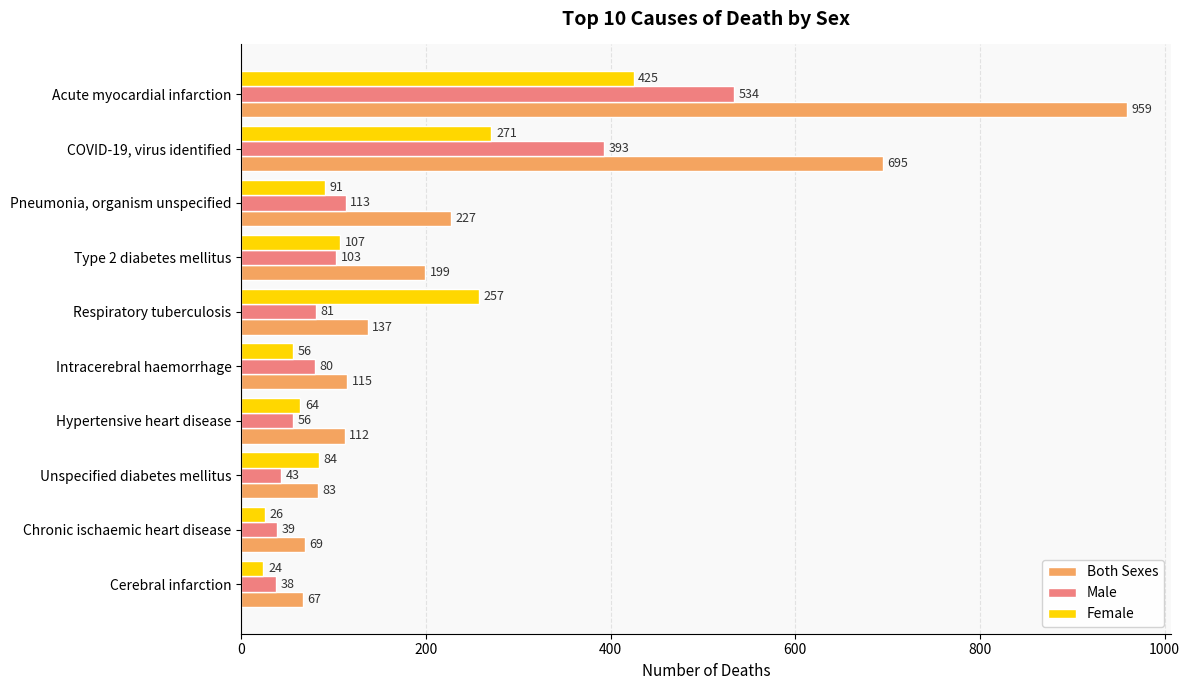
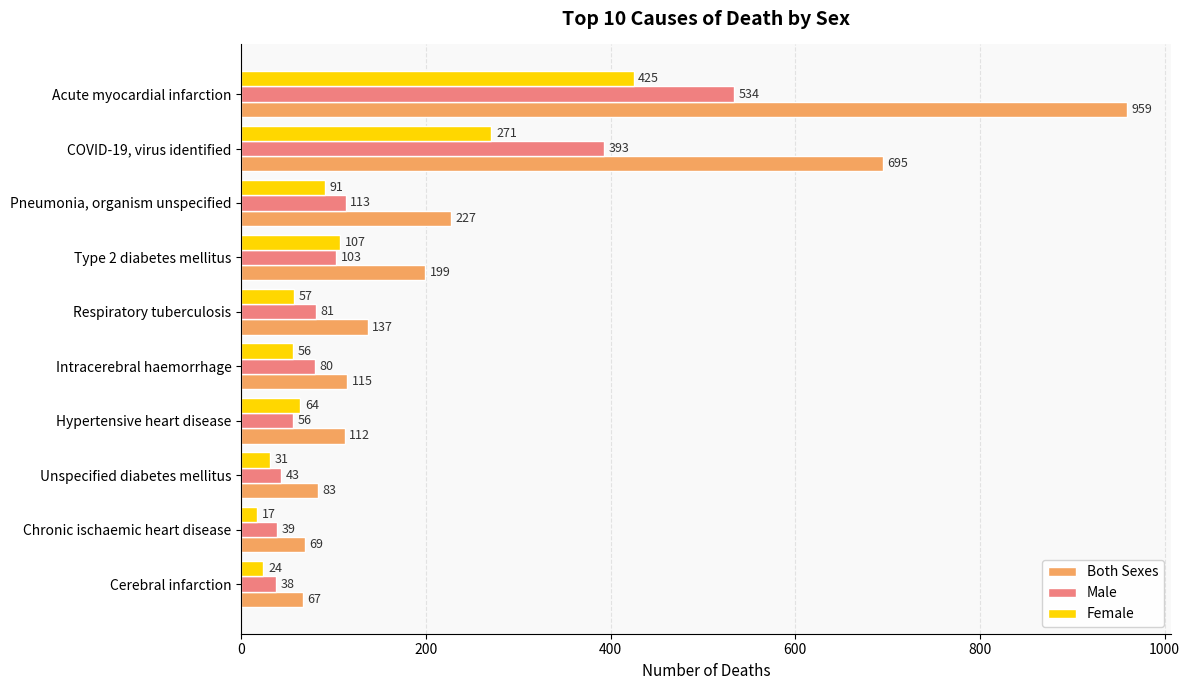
Female, Respiratory tuberculosis: 257 -> 57
Female, Unspecified diabetes mellitus: 84 -> 31
Female, Chronic ischaemic heart disease: 26 -> 17
